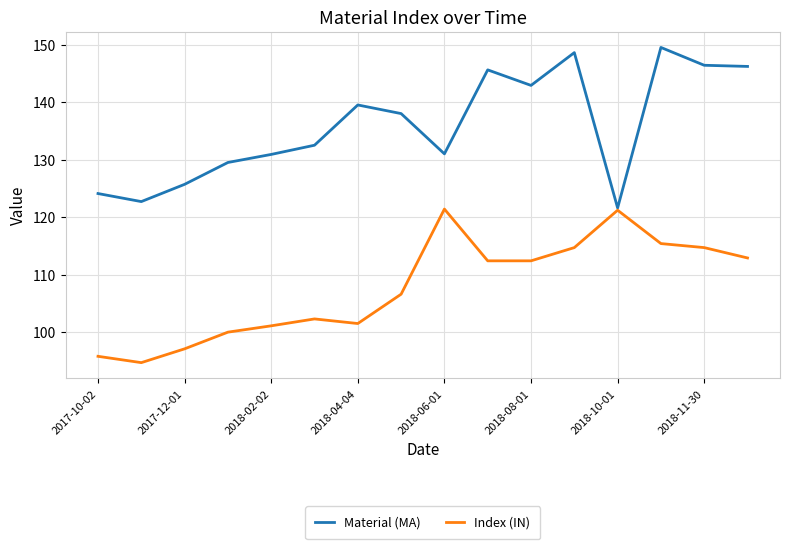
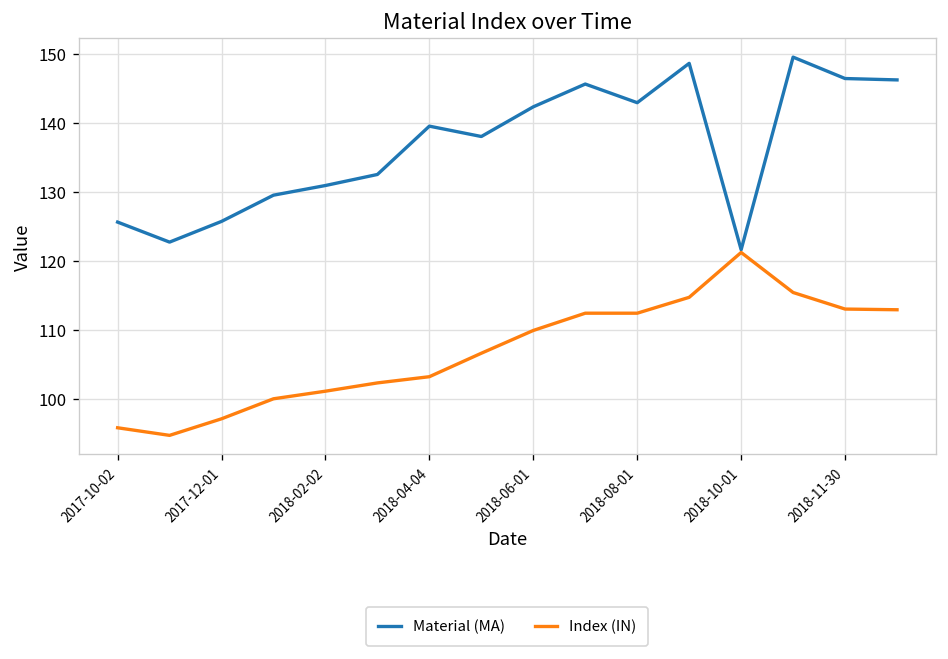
Material (MA), 2017-10-02: 124 -> 126
Index (IN), 2018-04-04: 102 -> 103
Material (MA), 2018-06-01: 131 -> 142
Index (IN), 2018-06-01: 121 -> 110
Index (IN), 2018-11-30: 115 -> 113
